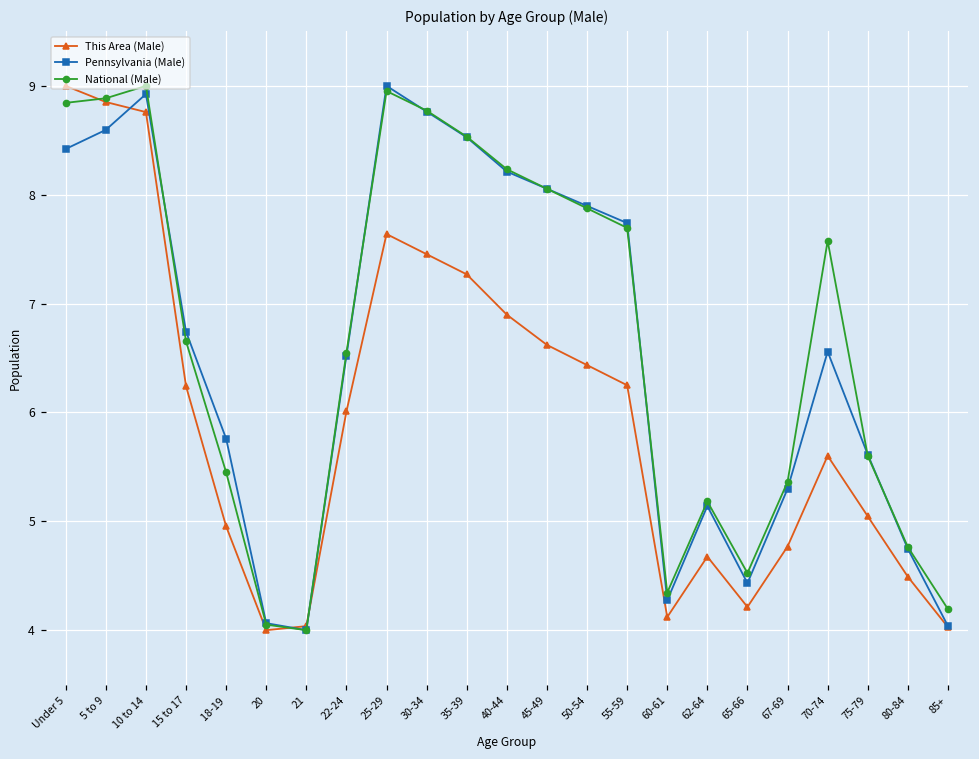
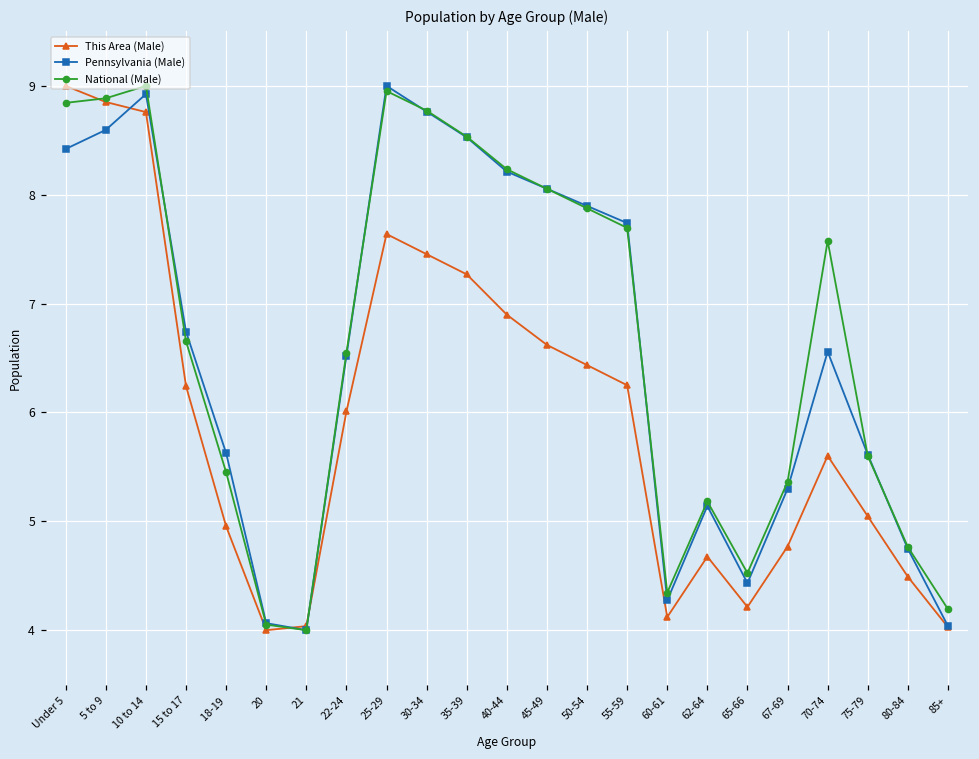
Pennsylvania (Male), 18-19: 5.8 -> 5.6
